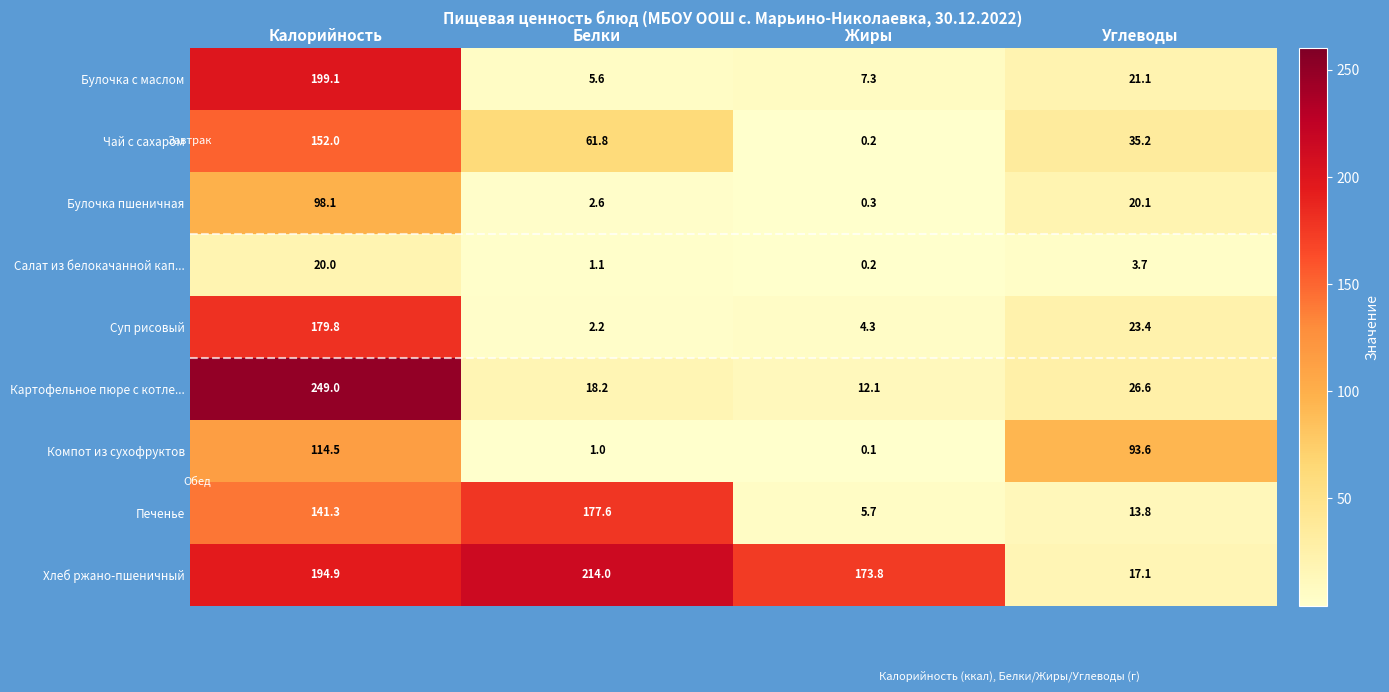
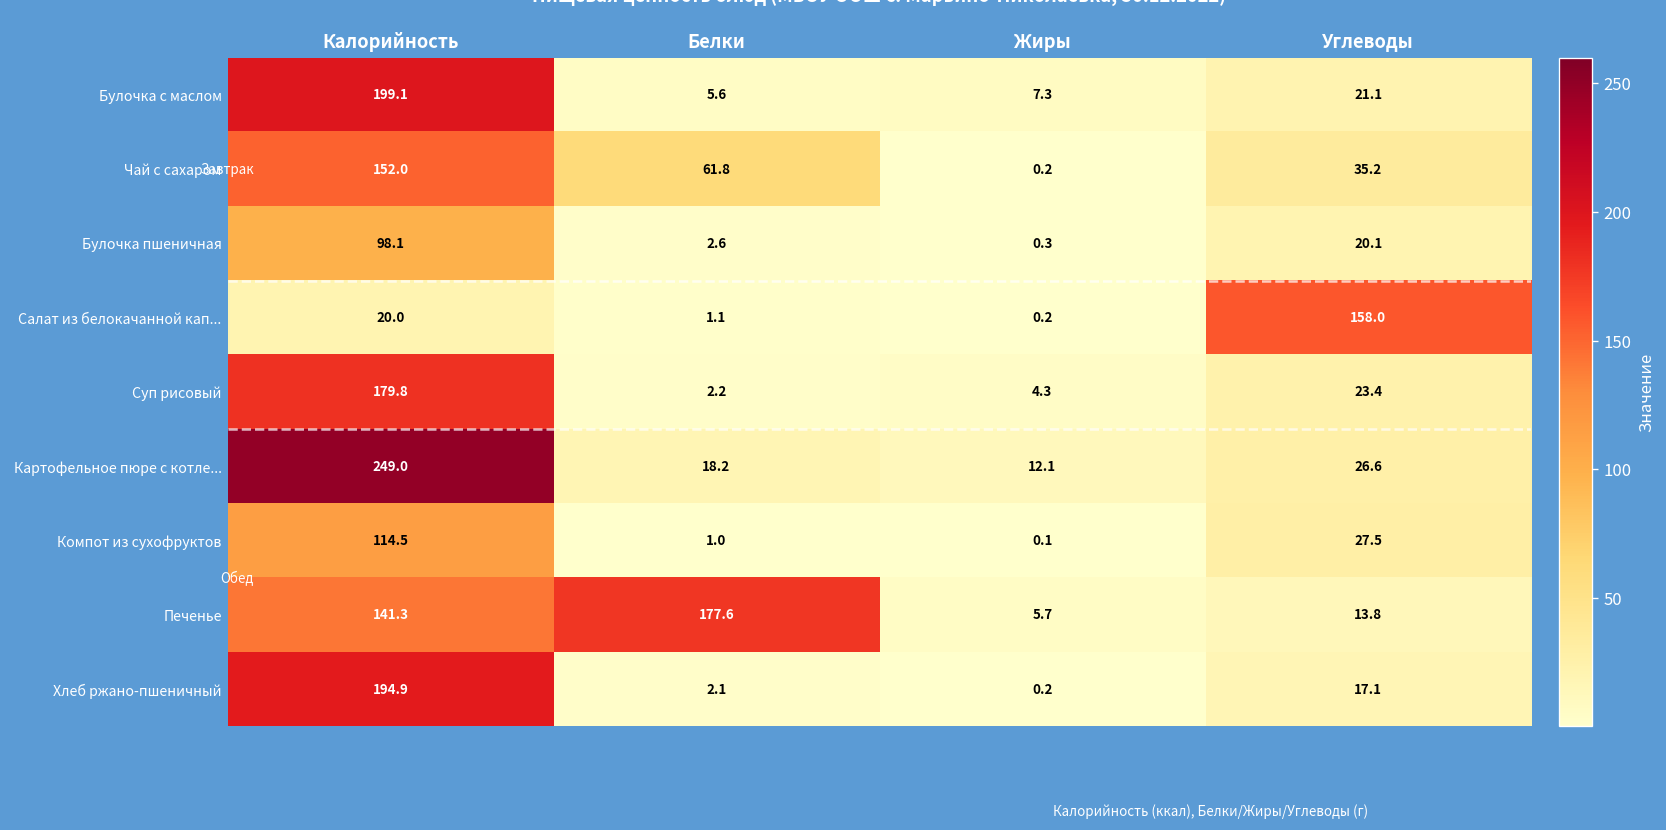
Салат из белокачанной кап..., Углеводы: 3.7 -> 158.0
Компот из сухофруктов, Углеводы: 93.6 -> 27.5
Хлеб ржано-пшеничный, Белки: 214.0 -> 2.1
Хлеб ржано-пшеничный, Жиры: 173.8 -> 0.2
